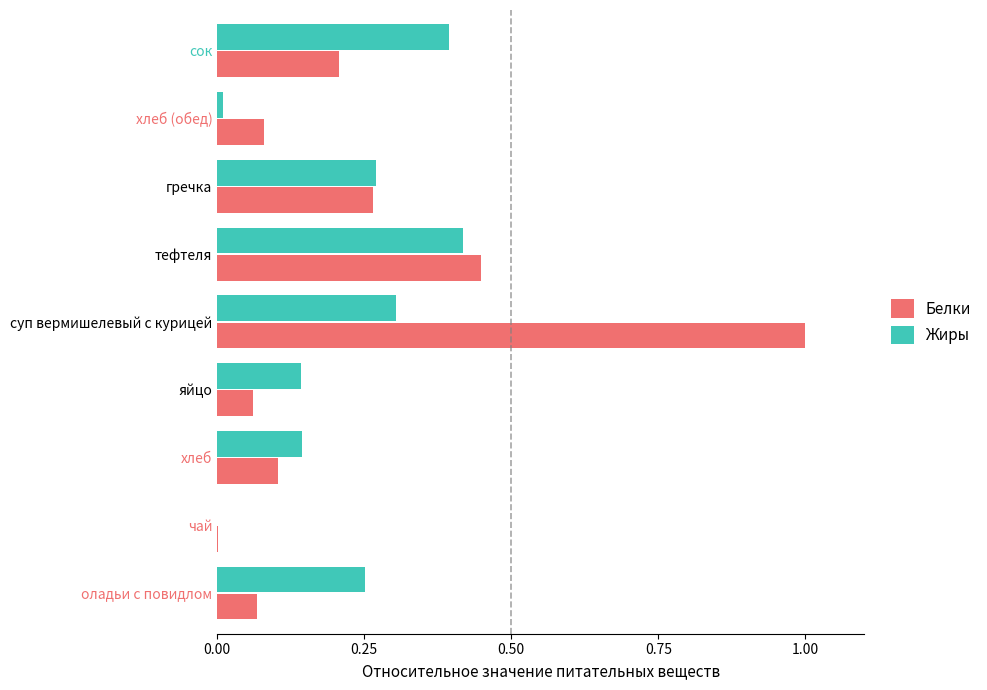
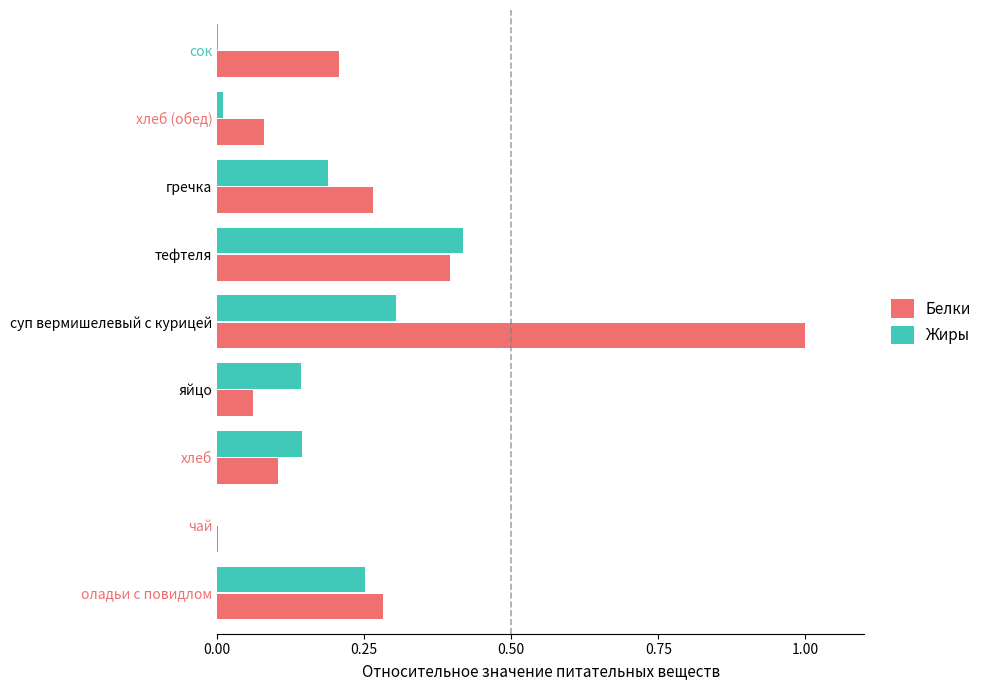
Жиры, сок: 0.39 -> 0.00
Жиры, гречка: 0.27 -> 0.19
Белки, тефтеля: 0.45 -> 0.40
Белки, оладьи с повидлом: 0.07 -> 0.28
